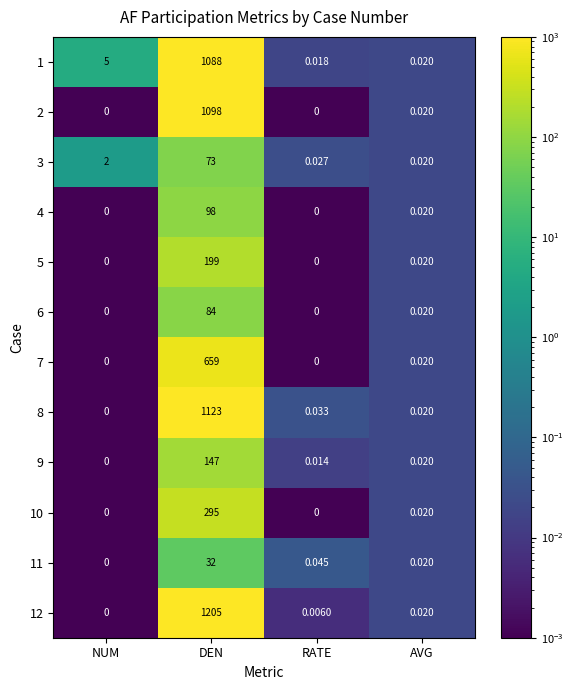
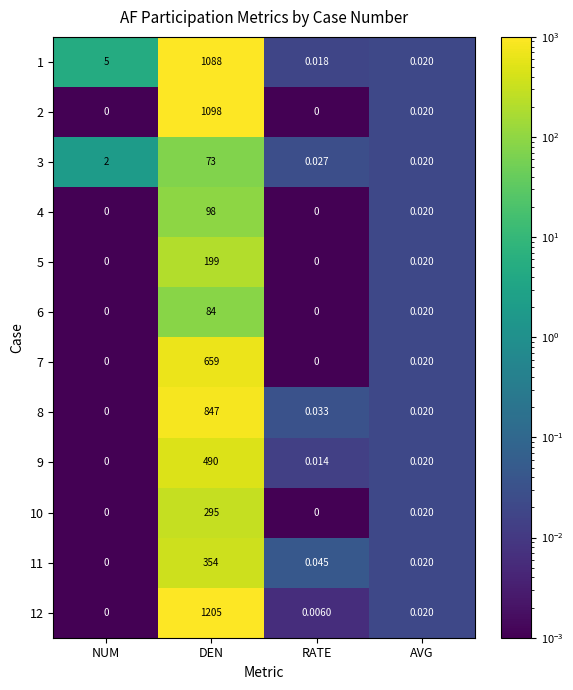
8, DEN: 1123 -> 847
9, DEN: 147 -> 490
11, DEN: 32 -> 354
